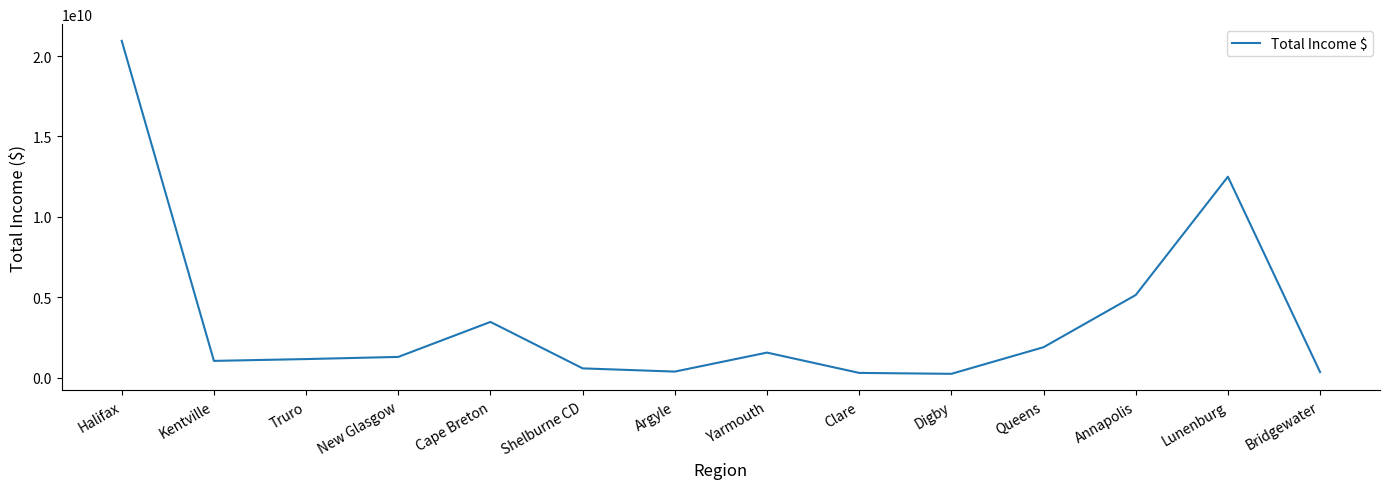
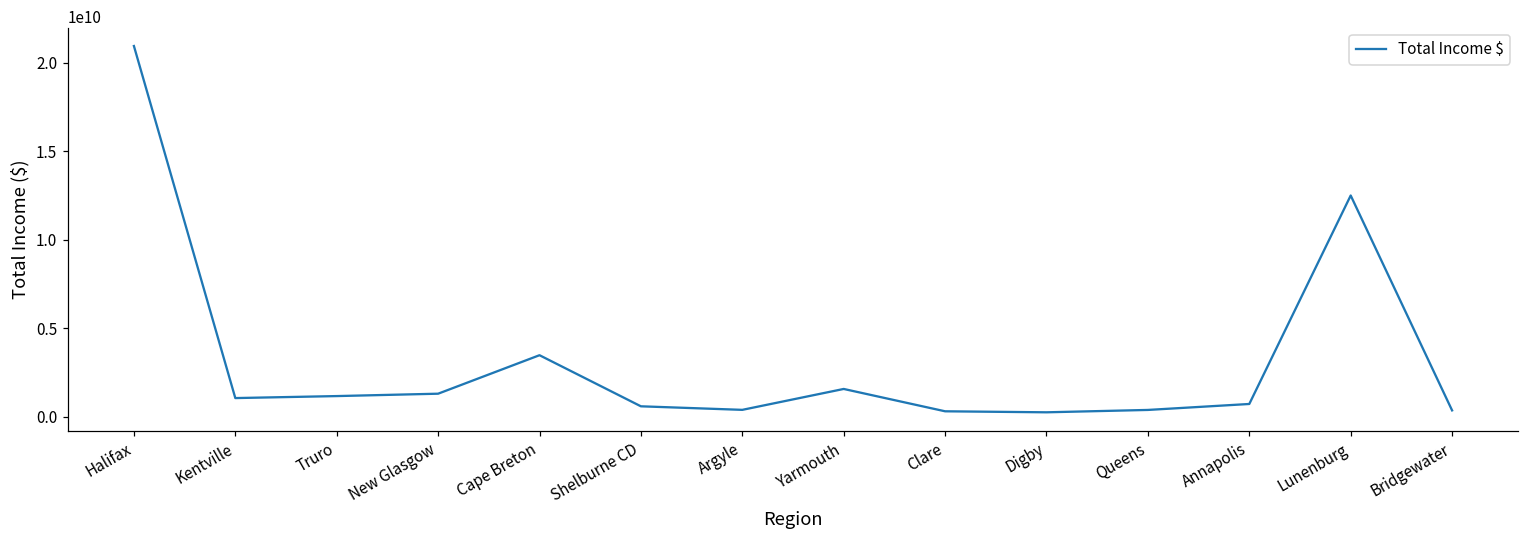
Queens: 1900000000 -> 400000000
Annapolis: 5100000000 -> 700000000
